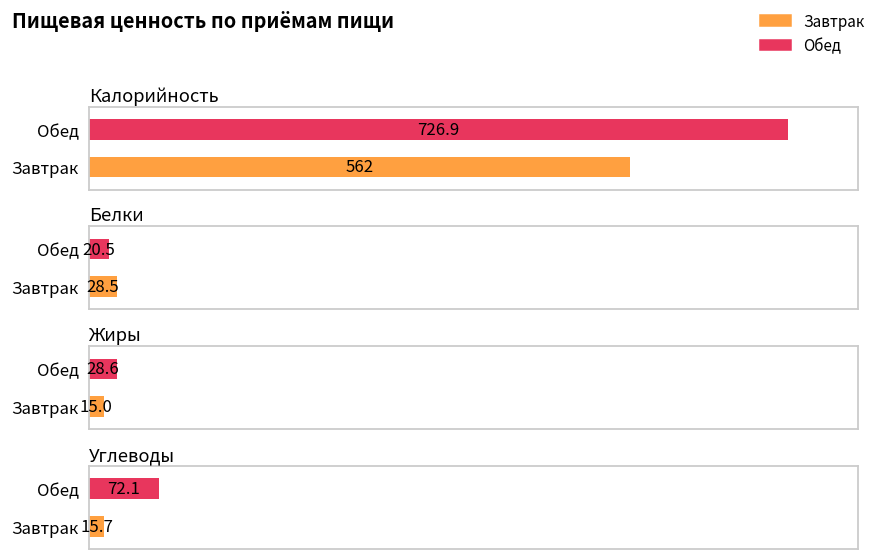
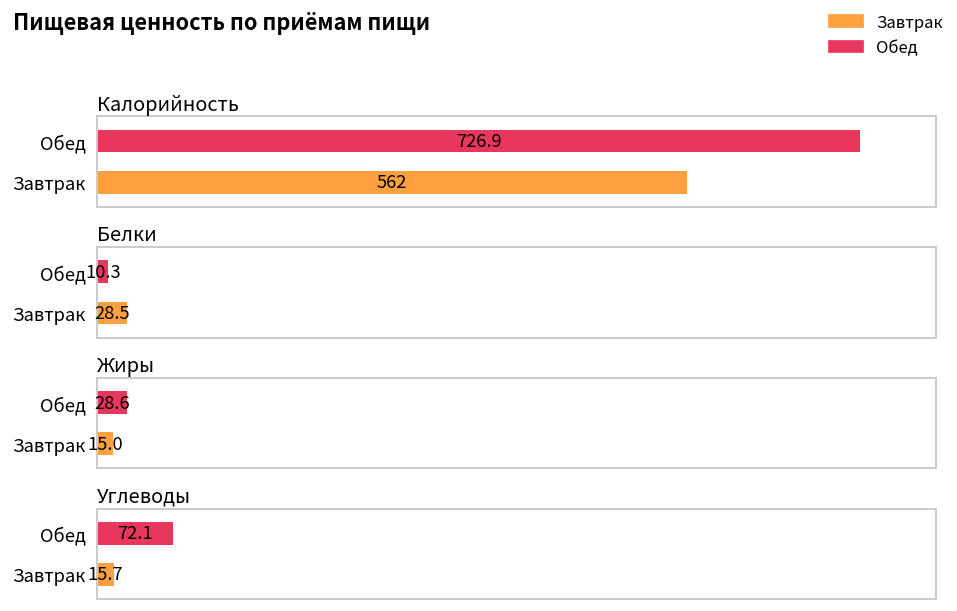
Белки, Обед: 20.5 -> 10.3
